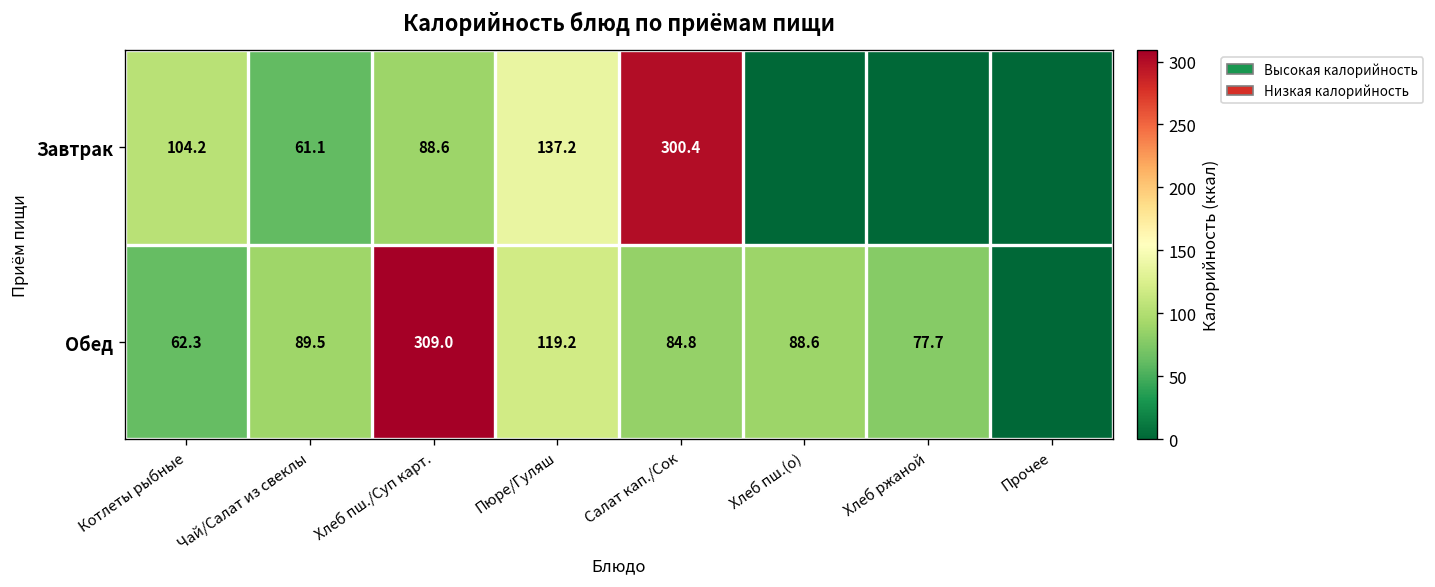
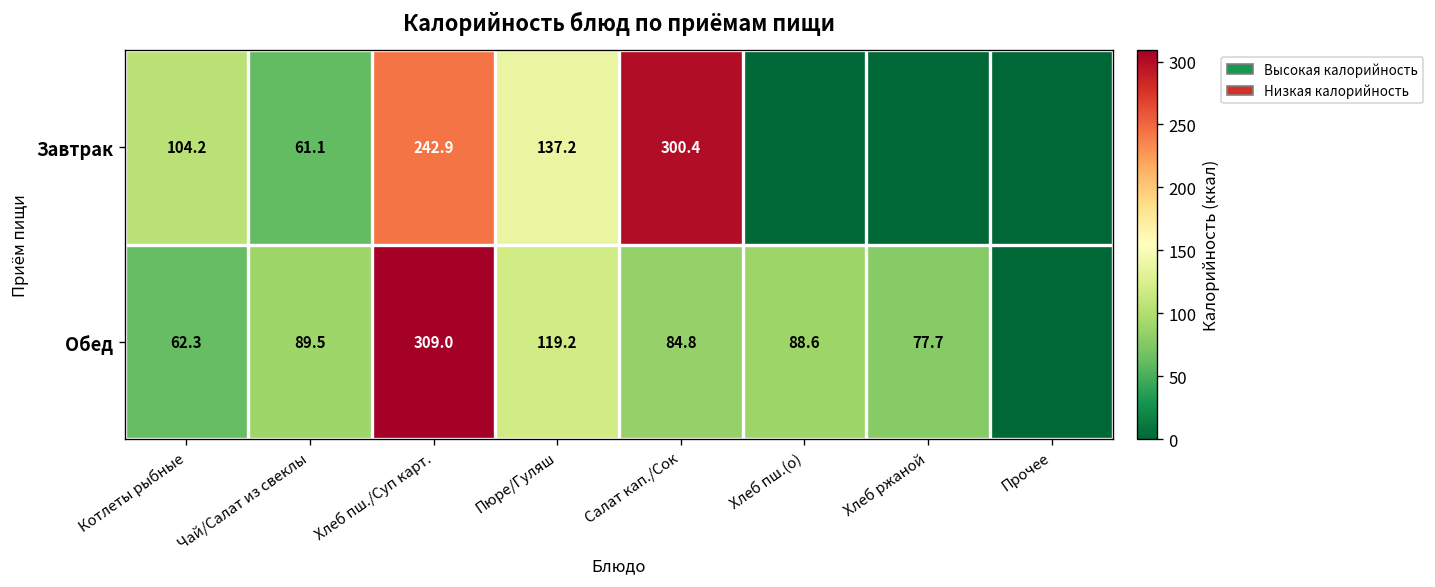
Завтрак, Хлеб пш./Суп карт.: 88.6 -> 242.9
